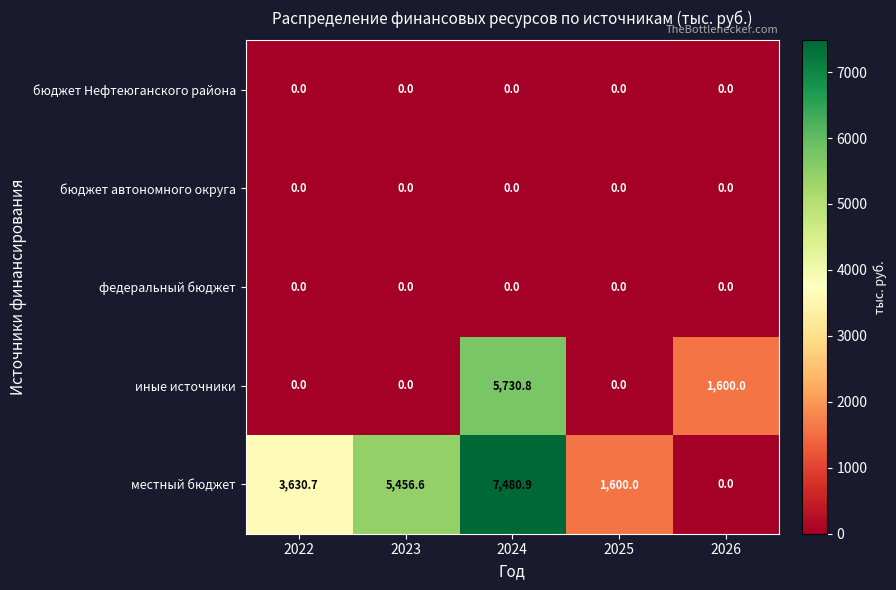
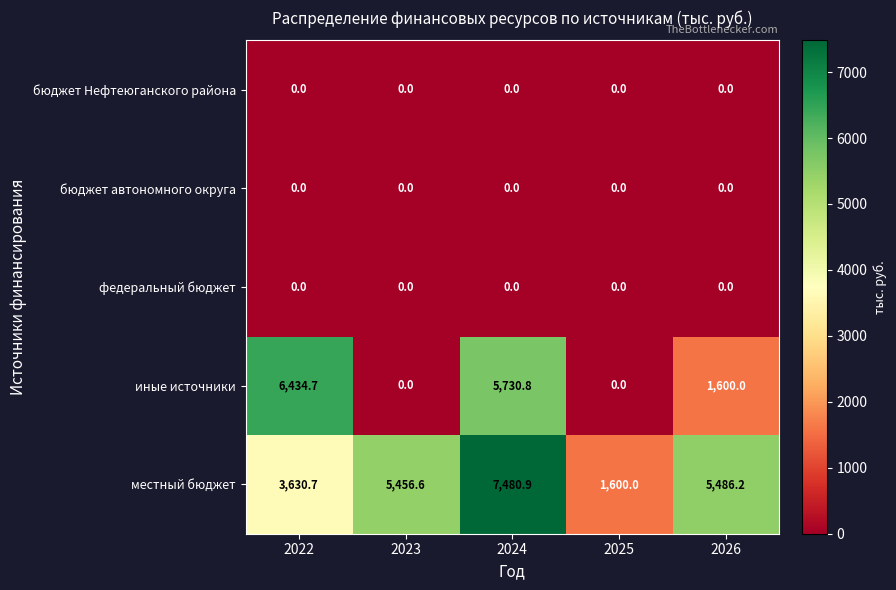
иные источники, 2022: 0.0 -> 6,434.7
местный бюджет, 2026: 0.0 -> 5,486.2
